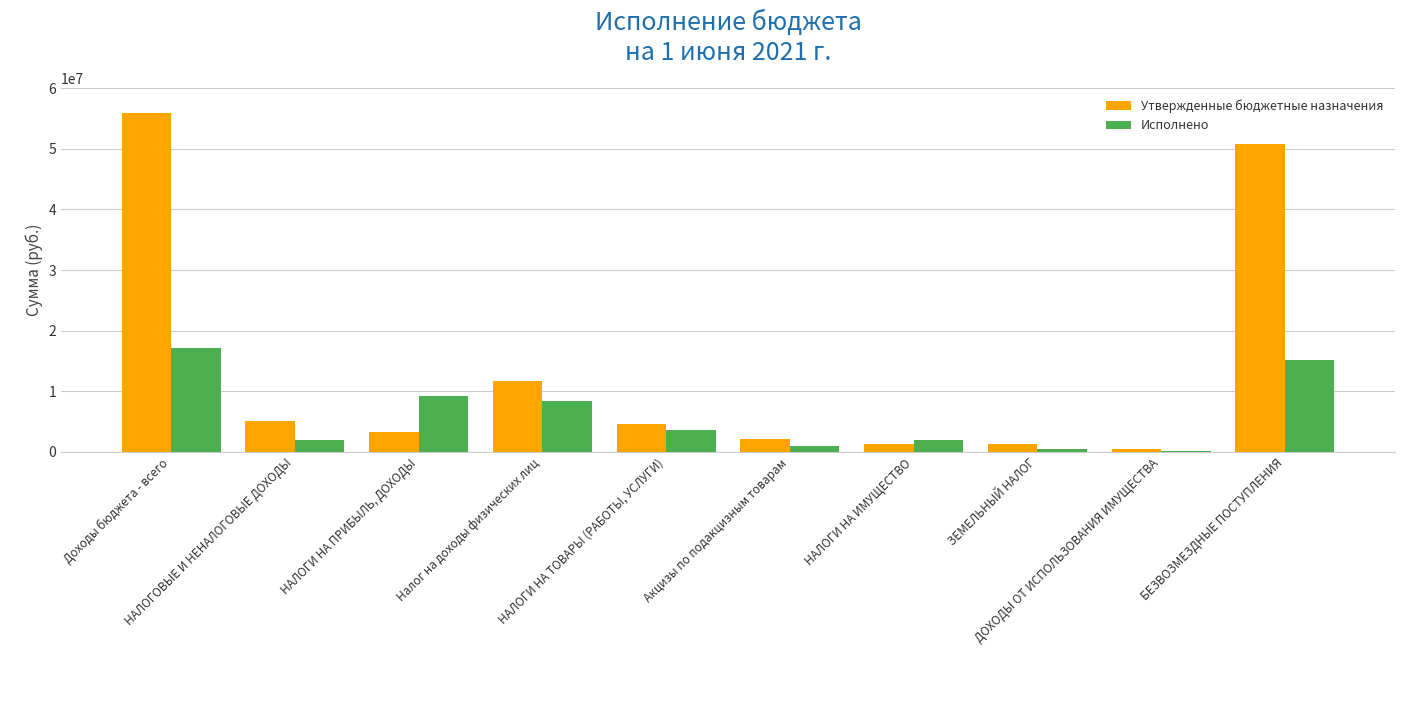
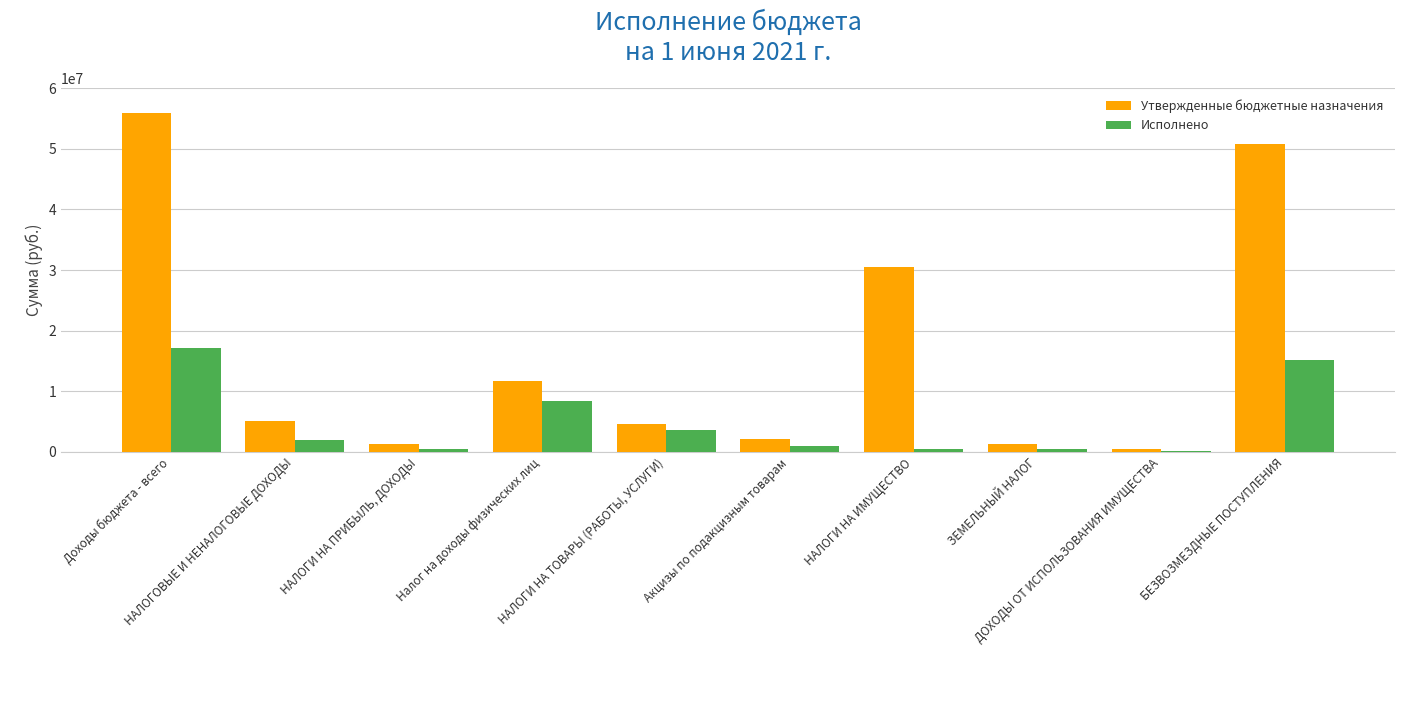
Утвержденные бюджетные назначения, НАЛОГИ НА ПРИБЫЛЬ, ДОХОДЫ: 3000000 -> 1000000
Исполнено, НАЛОГИ НА ПРИБЫЛЬ, ДОХОДЫ: 9000000 -> 0
Утвержденные бюджетные назначения, НАЛОГИ НА ИМУЩЕСТВО: 1000000 -> 30000000
Исполнено, НАЛОГИ НА ИМУЩЕСТВО: 2000000 -> 0
